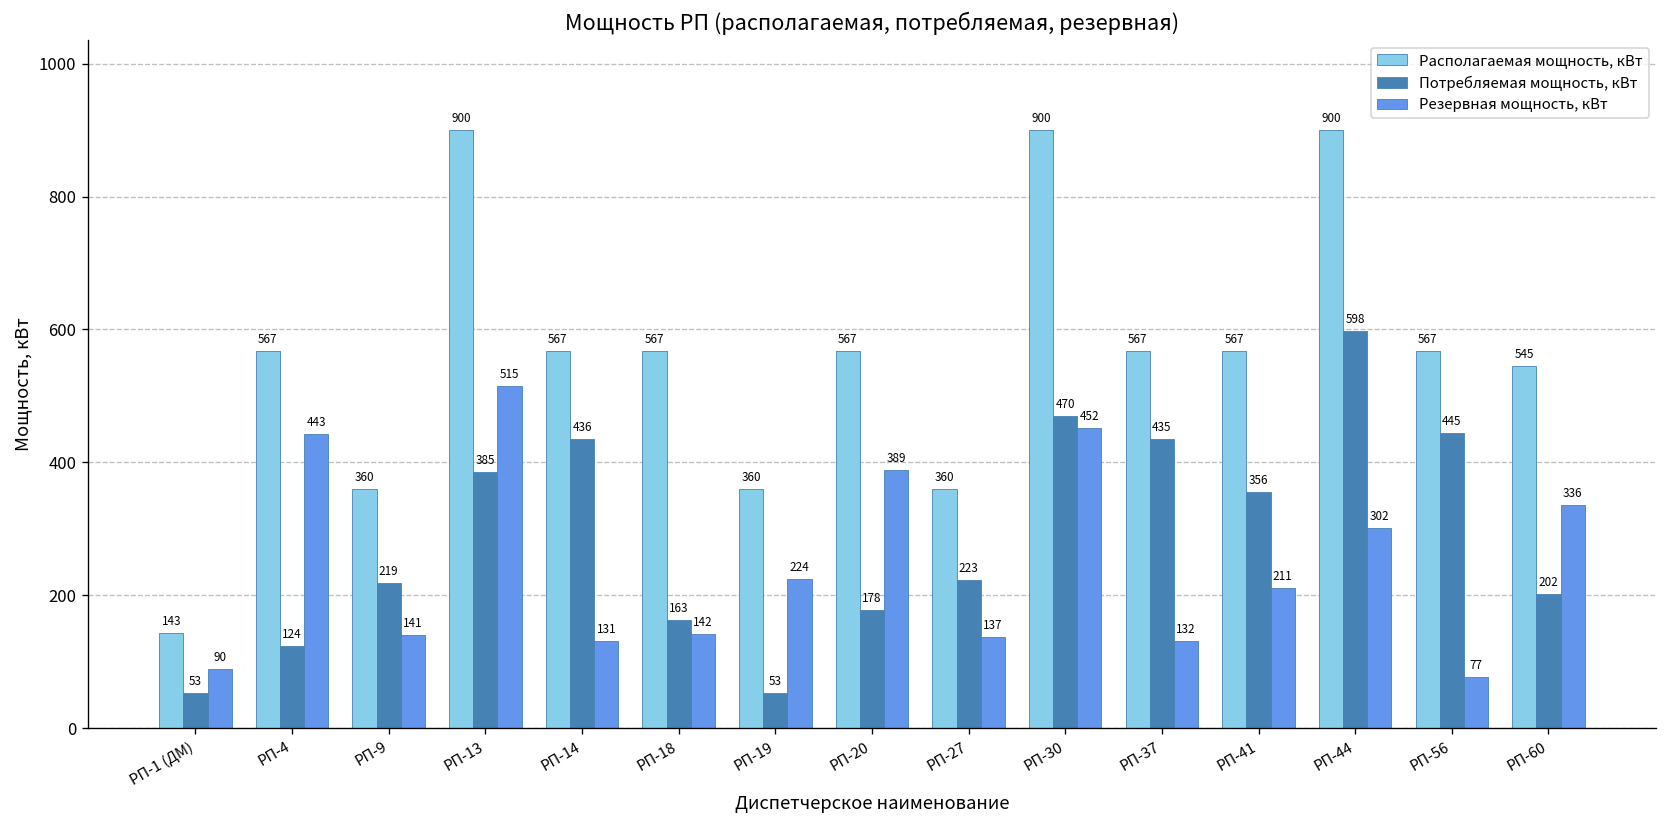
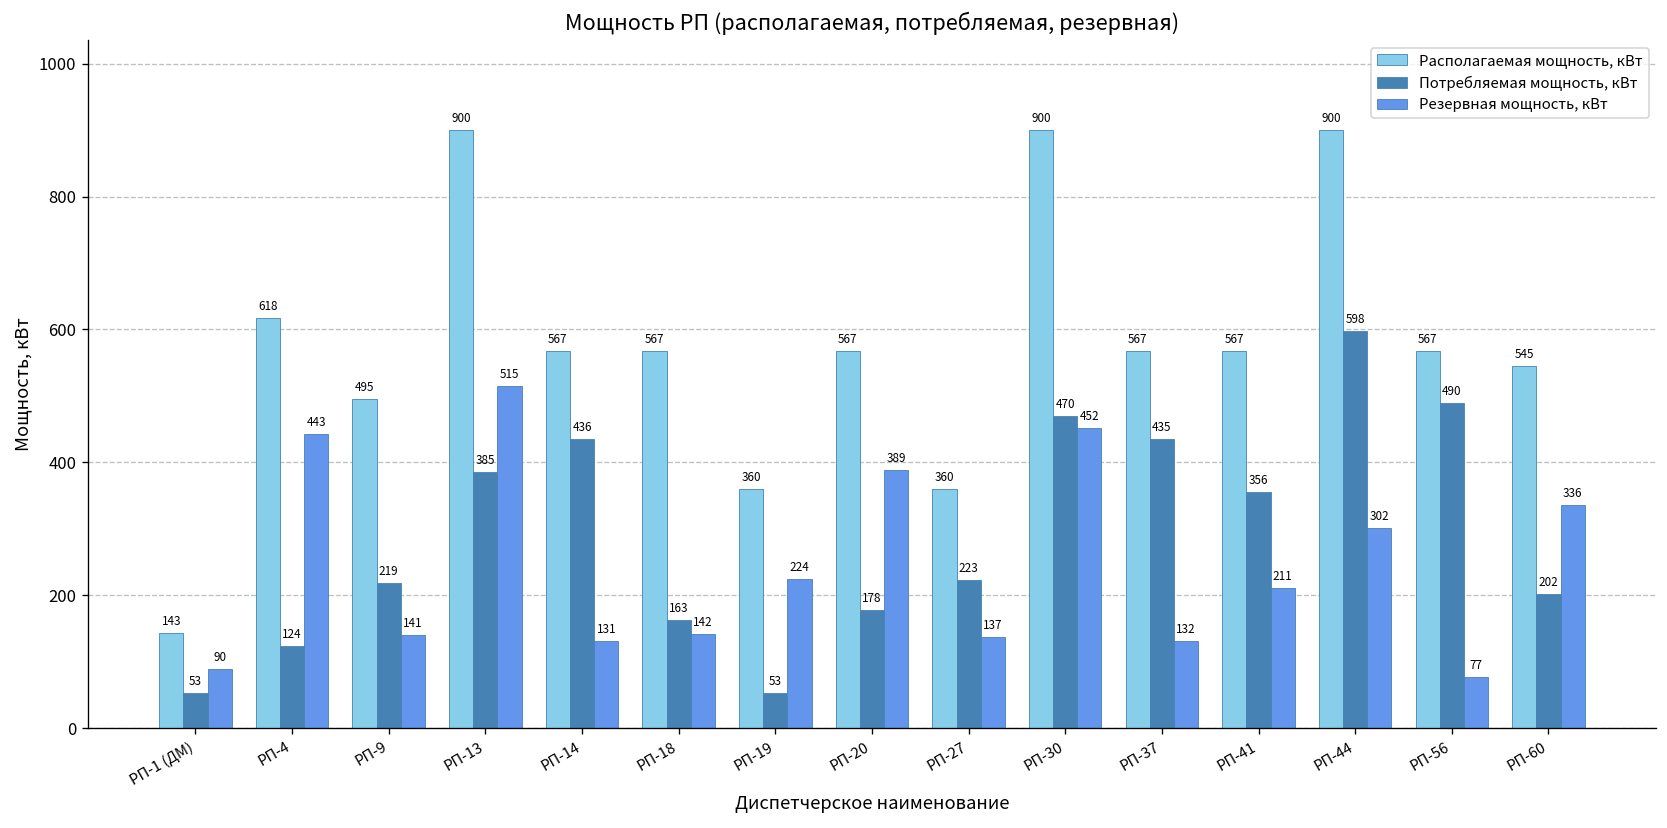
Располагаемая мощность, кВт, РП-4: 567 -> 618
Располагаемая мощность, кВт, РП-9: 360 -> 495
Потребляемая мощность, кВт, РП-56: 445 -> 490
